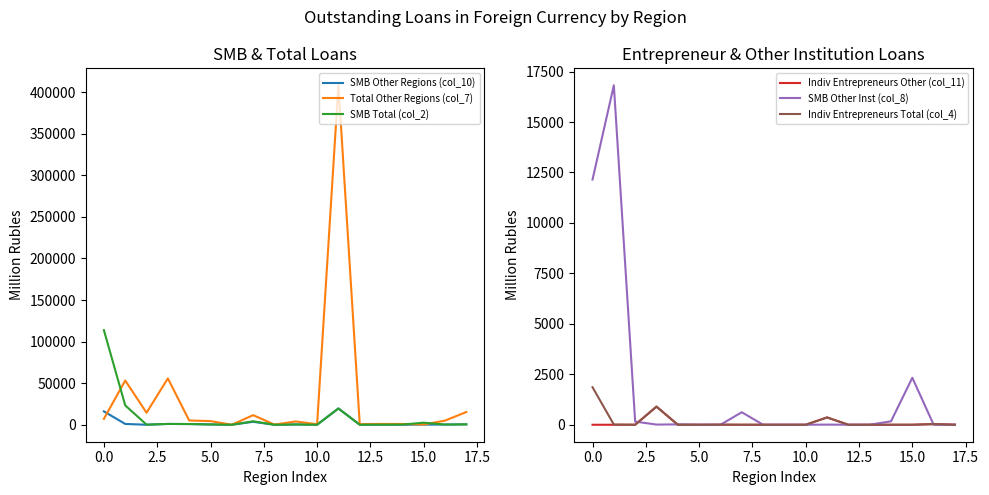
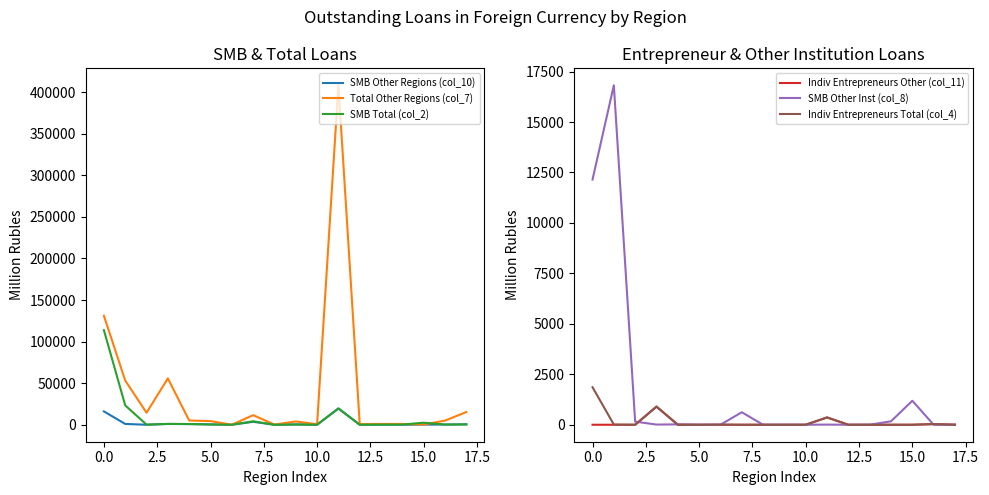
SMB & Total Loans, Total Other Regions (col_7), 0.0: 10000 -> 130000
Entrepreneur & Other Institution Loans, SMB Other Inst (col_8), 15.0: 2300 -> 1200
